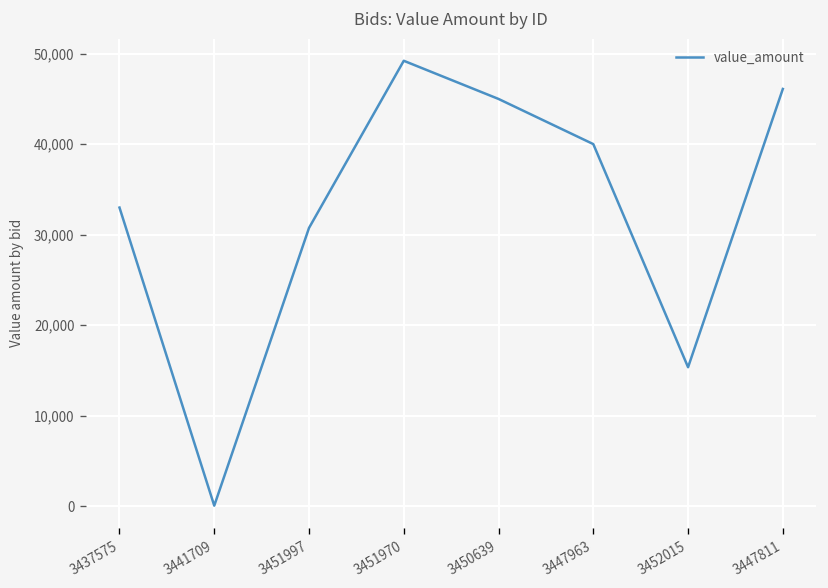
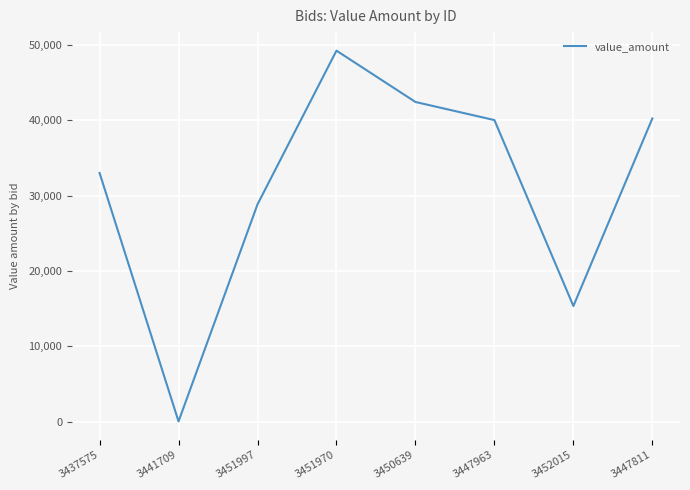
3451997: 31,000 -> 29,000
3450639: 45,000 -> 42,000
3447811: 46,000 -> 40,000
